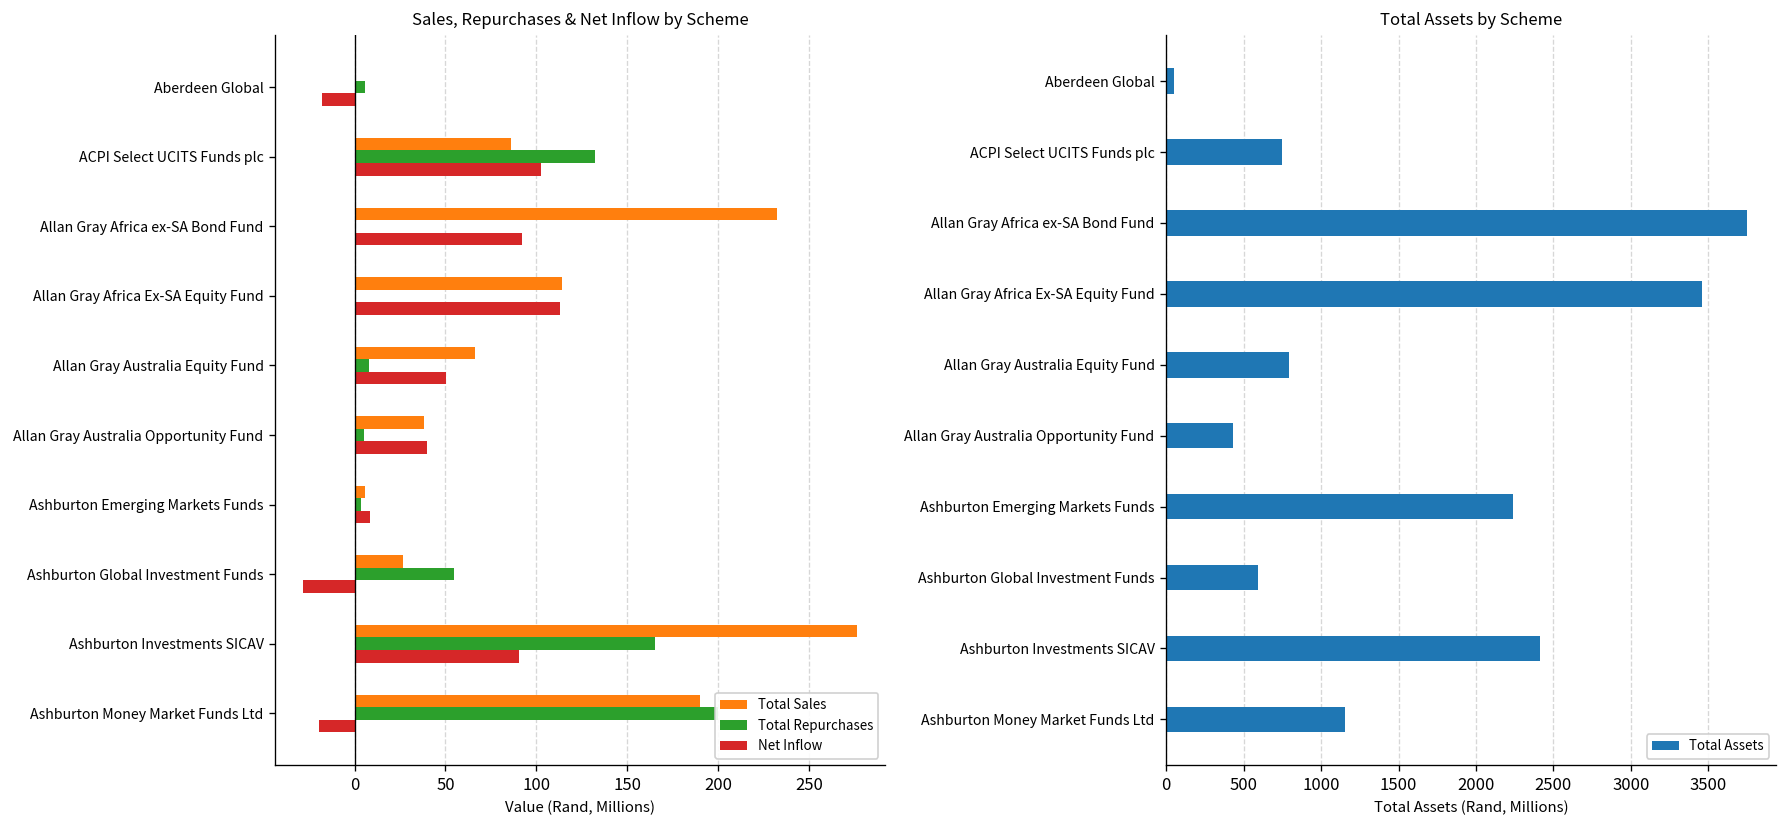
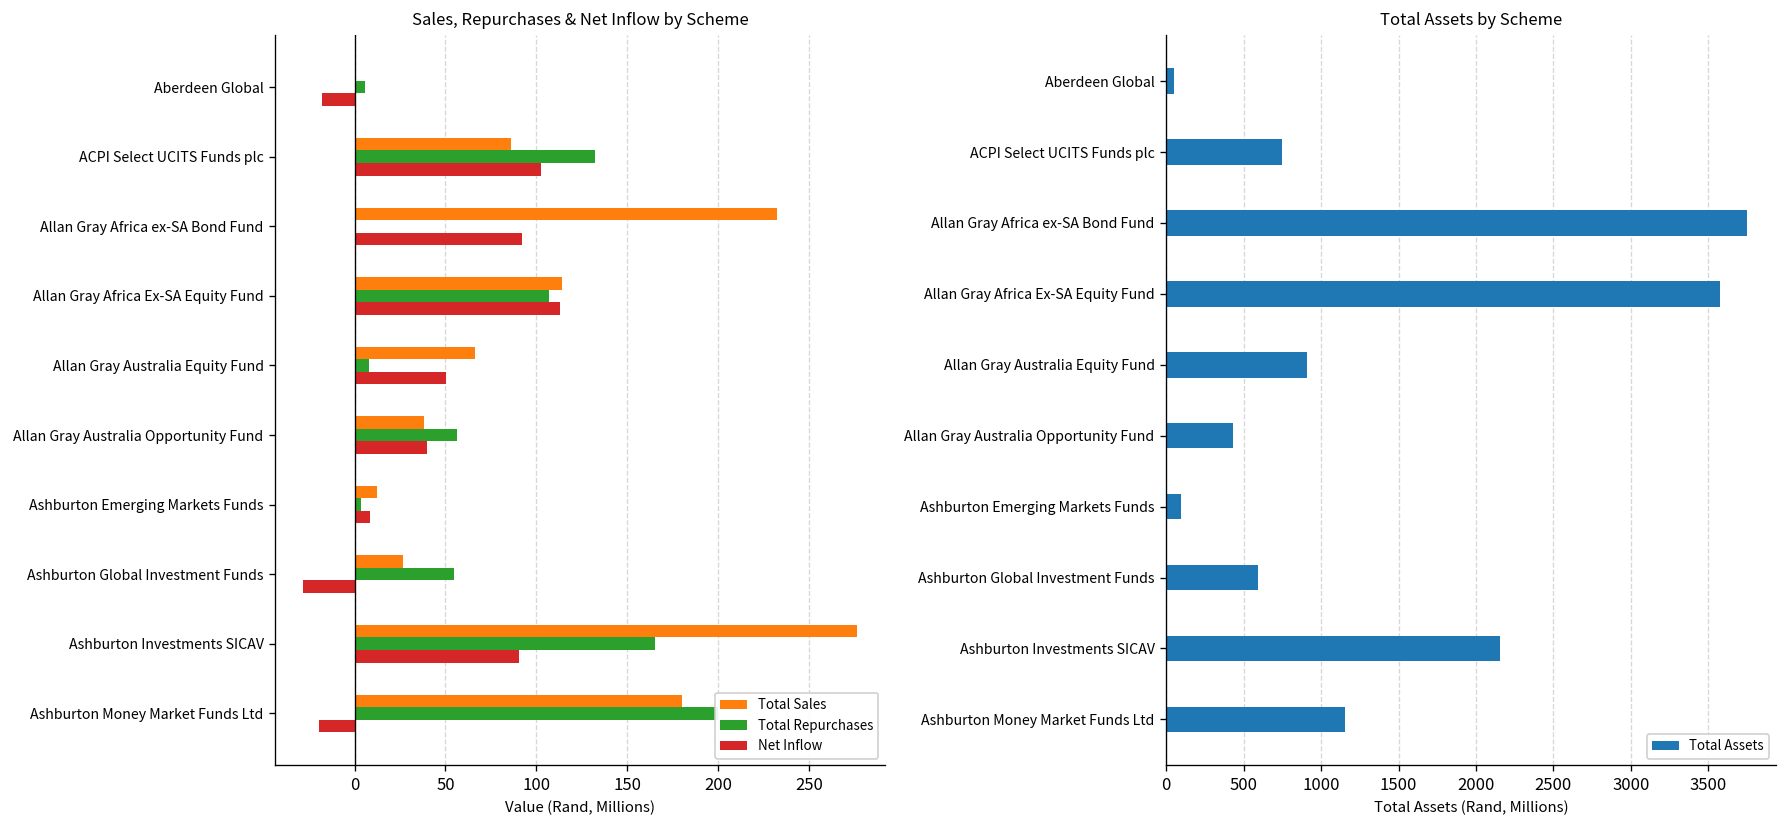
Sales, Repurchases & Net Inflow by Scheme, Total Repurchases, Allan Gray Africa Ex-SA Equity Fund: 1 -> 107
Sales, Repurchases & Net Inflow by Scheme, Total Repurchases, Allan Gray Australia Opportunity Fund: 5 -> 56
Sales, Repurchases & Net Inflow by Scheme, Total Sales, Ashburton Emerging Markets Funds: 6 -> 12
Sales, Repurchases & Net Inflow by Scheme, Total Sales, Ashburton Money Market Funds Ltd: 190 -> 180
Total Assets by Scheme, Allan Gray Africa Ex-SA Equity Fund: 3460 -> 3580
Total Assets by Scheme, Allan Gray Australia Equity Fund: 790 -> 910
Total Assets by Scheme, Ashburton Emerging Markets Funds: 2240 -> 100
Total Assets by Scheme, Ashburton Investments SICAV: 2420 -> 2160
